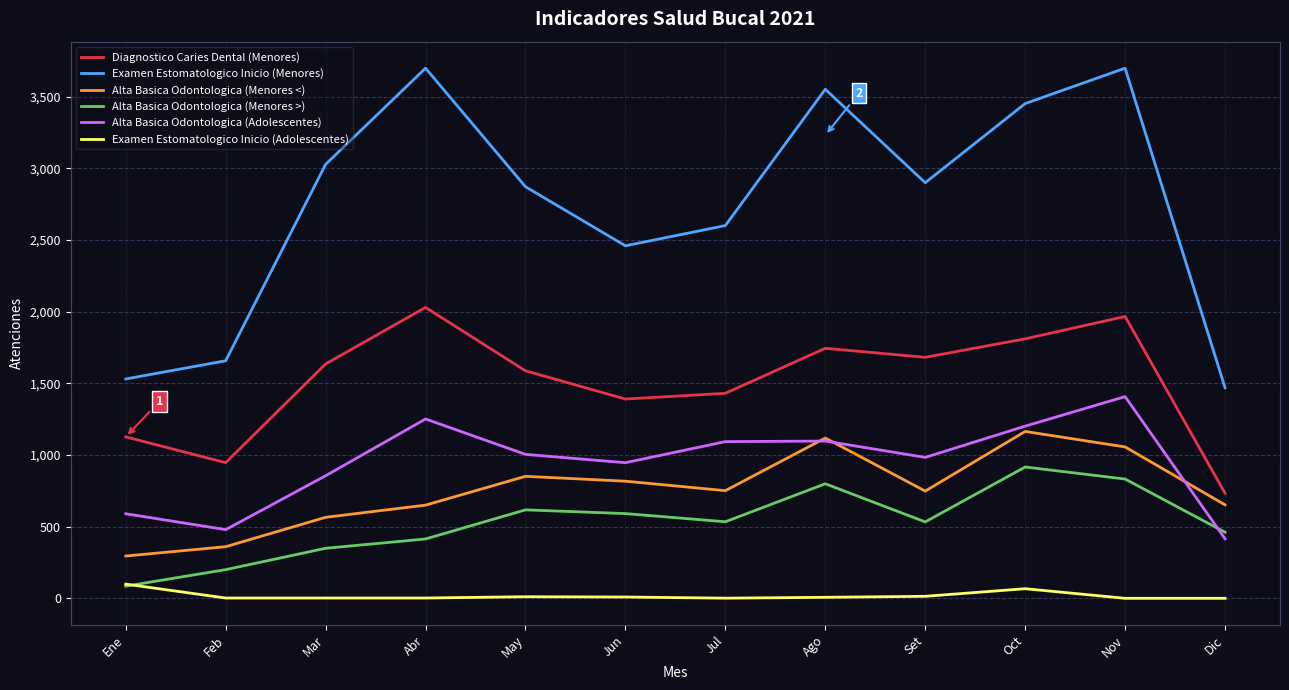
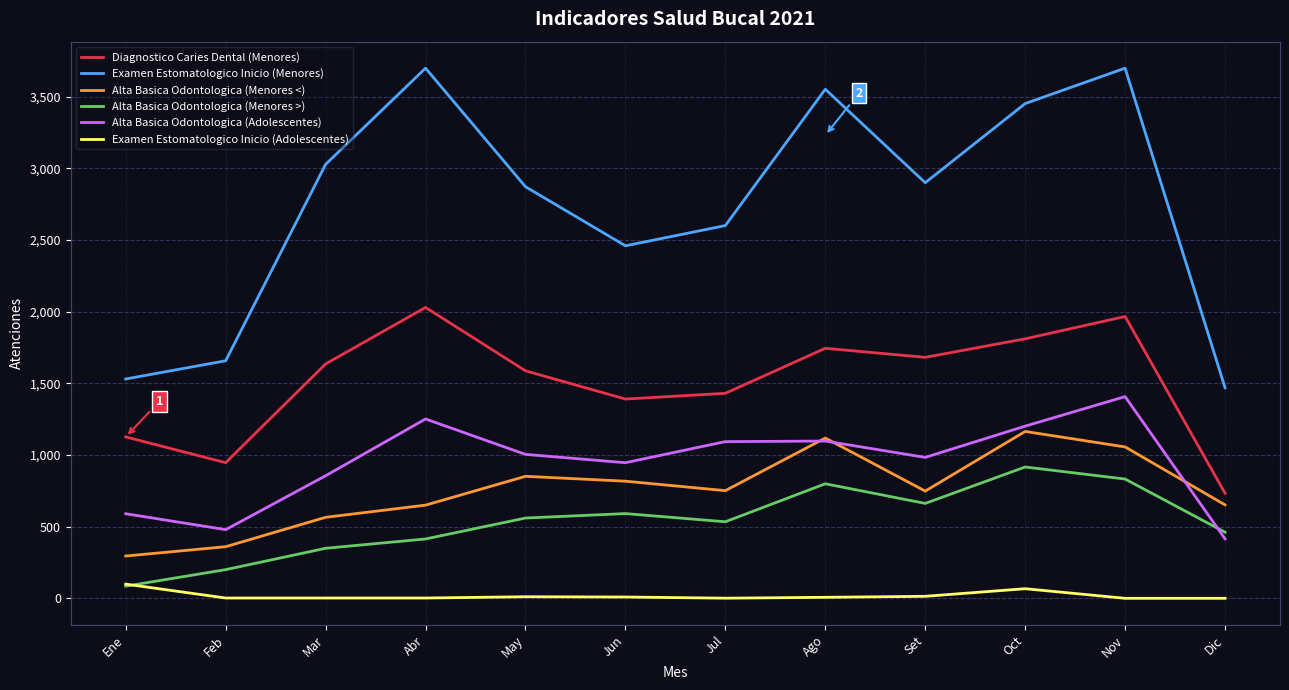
Alta Basica Odontologica (Menores >), May: 620 -> 560
Alta Basica Odontologica (Menores >), Set: 530 -> 660
